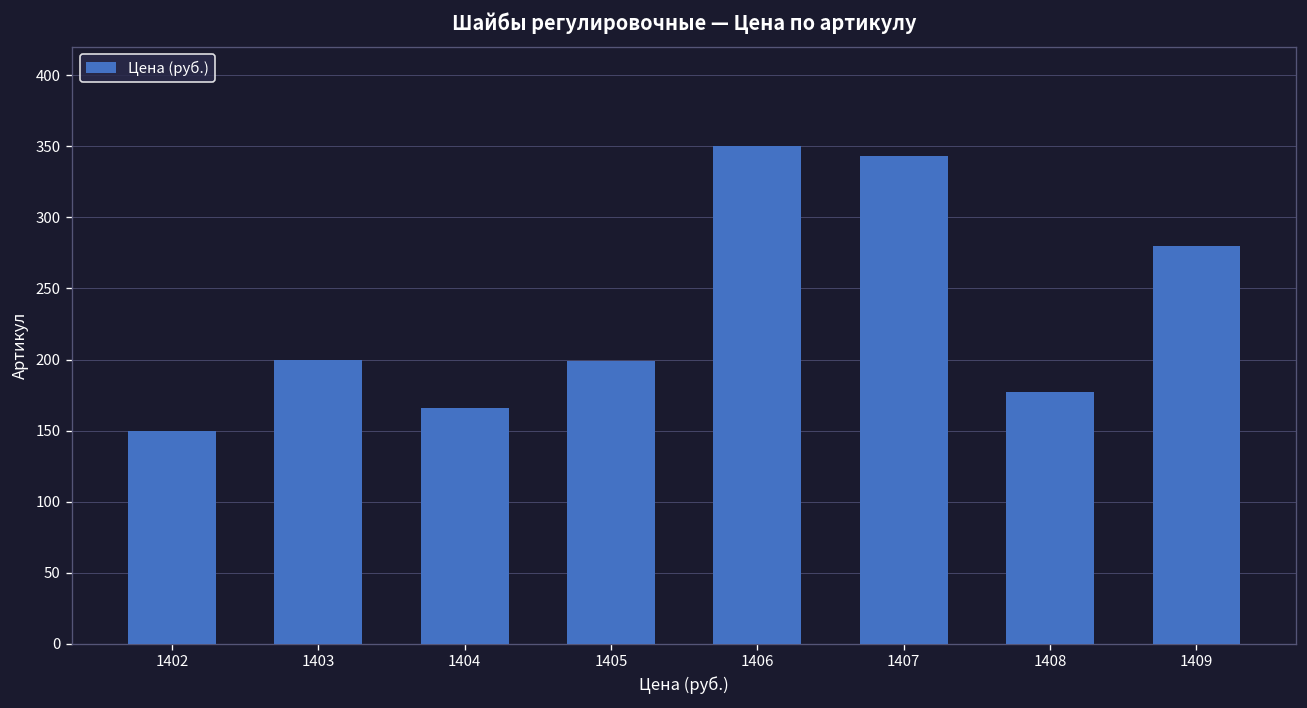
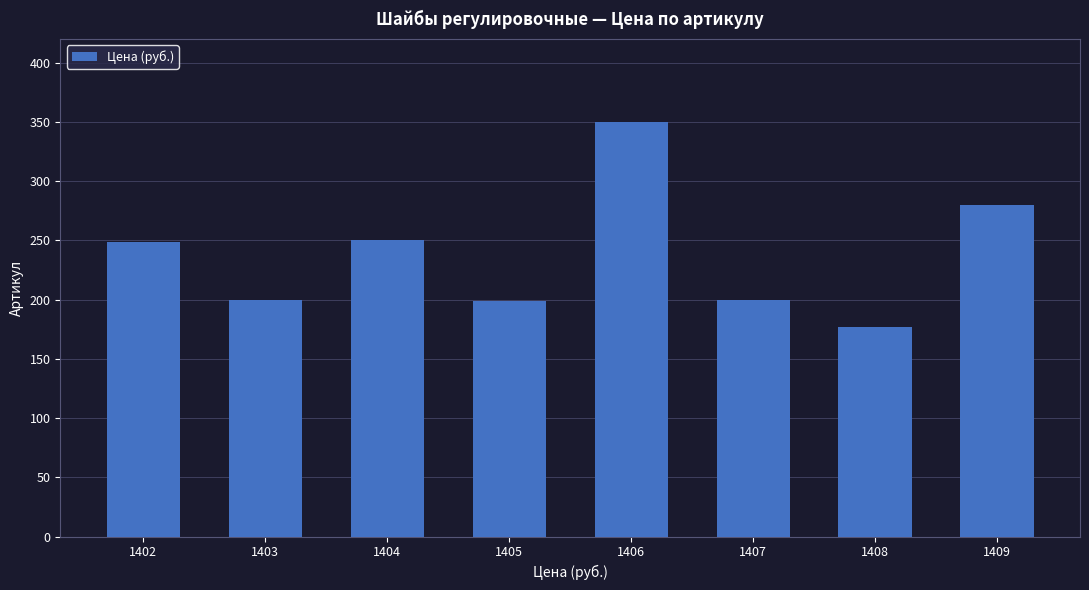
1402: 150 -> 249
1404: 166 -> 250
1407: 343 -> 200
